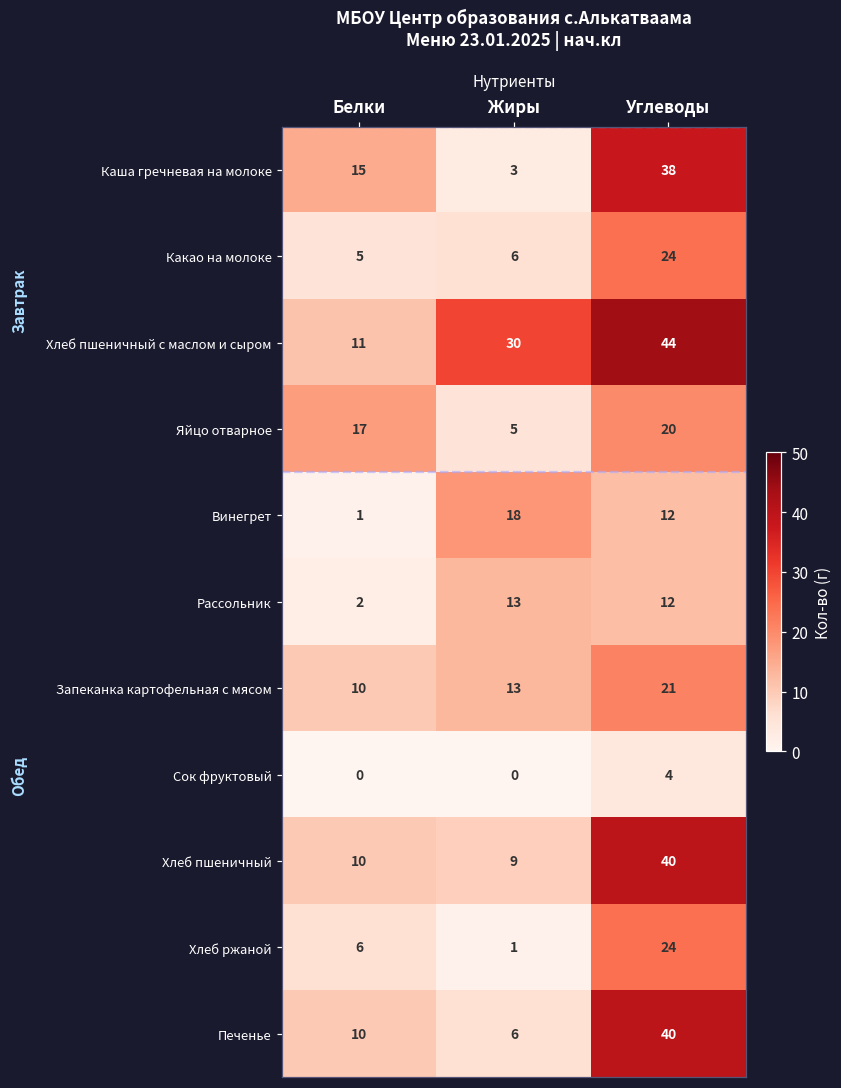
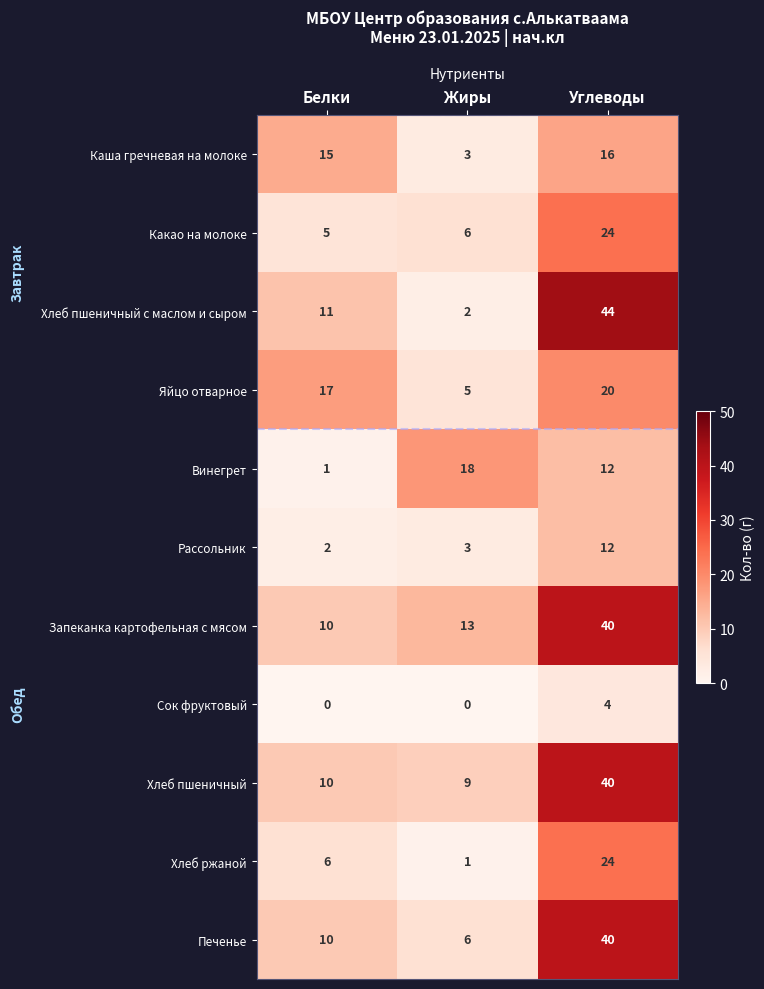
Каша гречневая на молоке, Углеводы: 38 -> 16
Хлеб пшеничный с маслом и сыром, Жиры: 30 -> 2
Рассольник, Жиры: 13 -> 3
Запеканка картофельная с мясом, Углеводы: 21 -> 40
